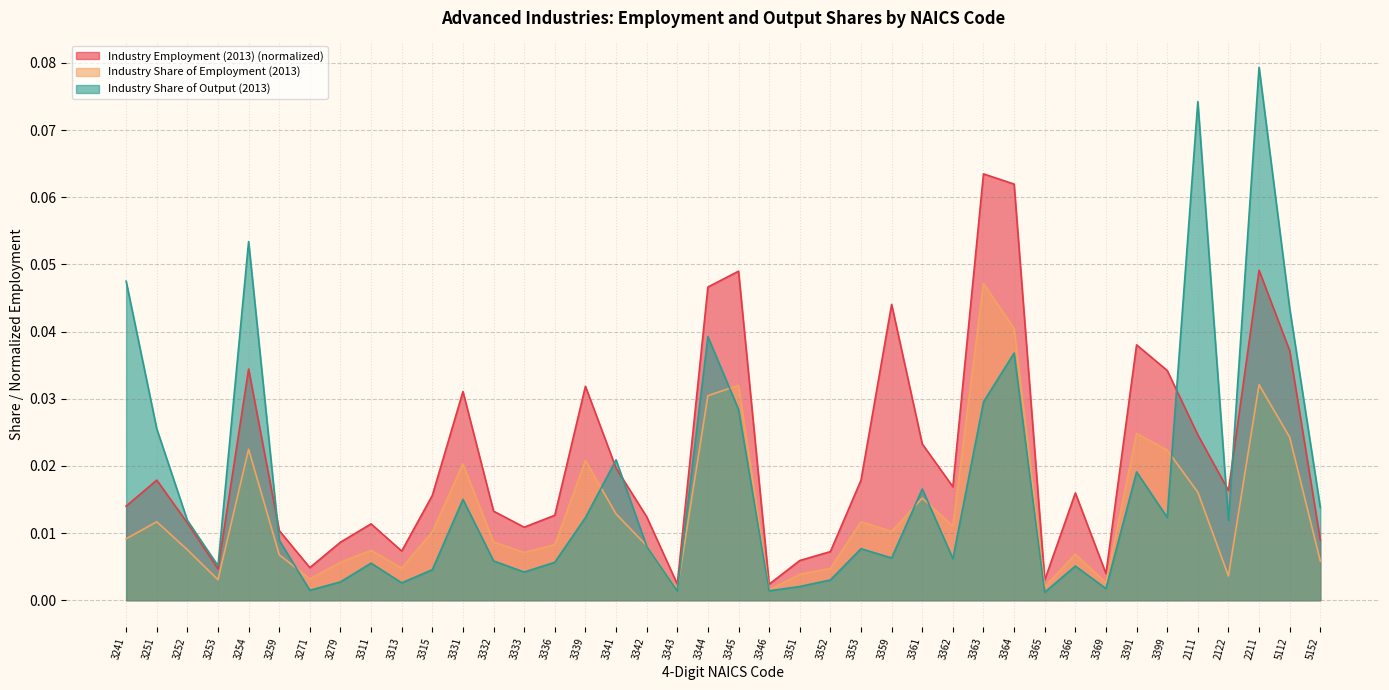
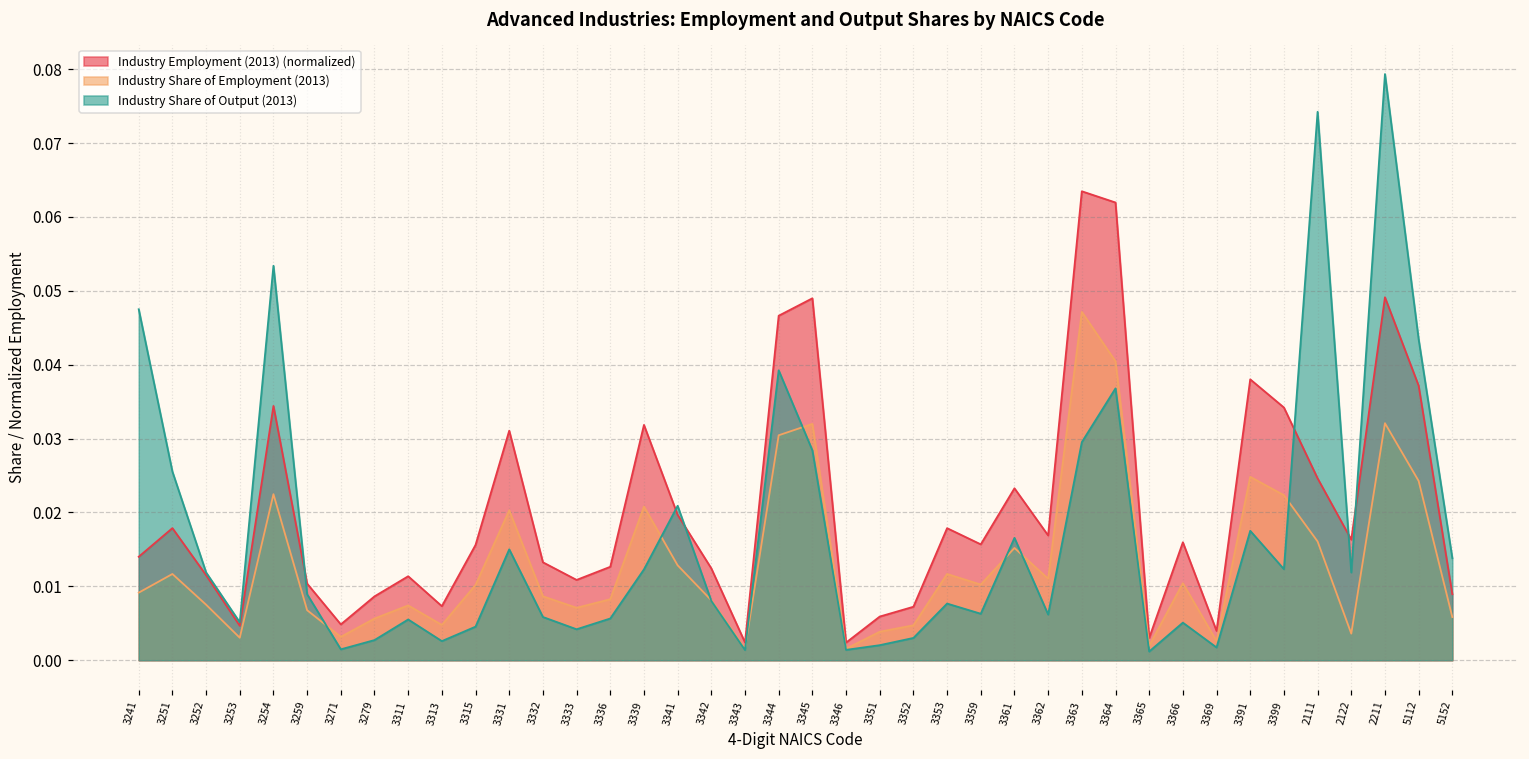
Industry Employment (2013) (normalized), 3359: 0.044 -> 0.016
Industry Share of Employment (2013), 3366: 0.007 -> 0.010
Industry Share of Output (2013), 3391: 0.019 -> 0.018
